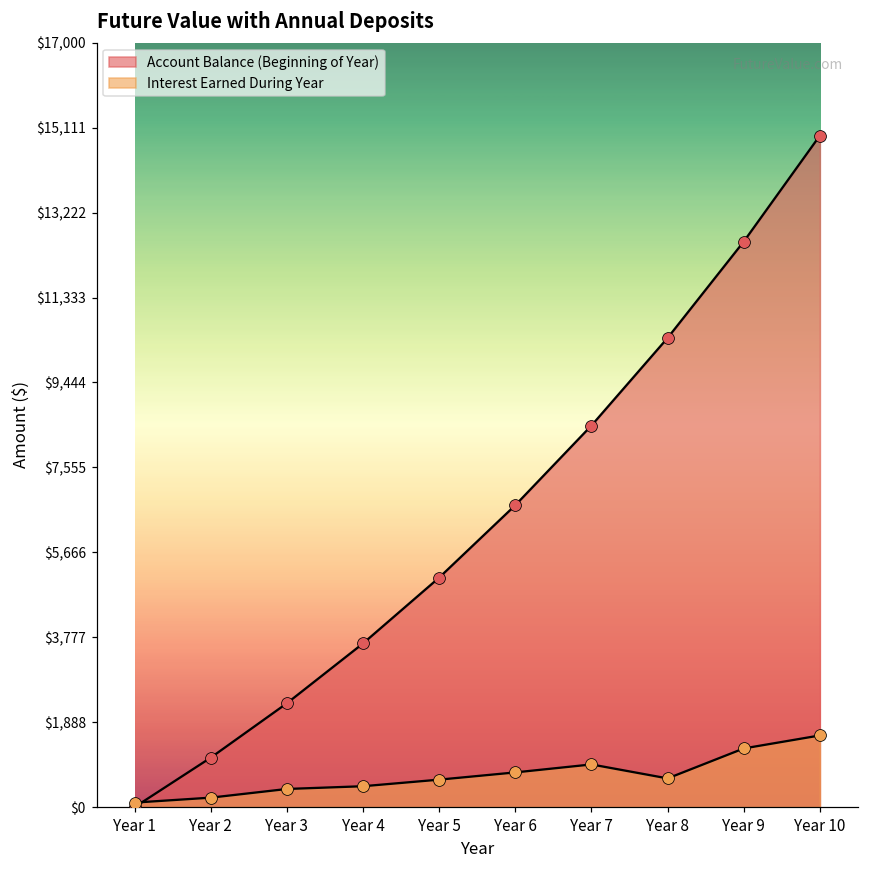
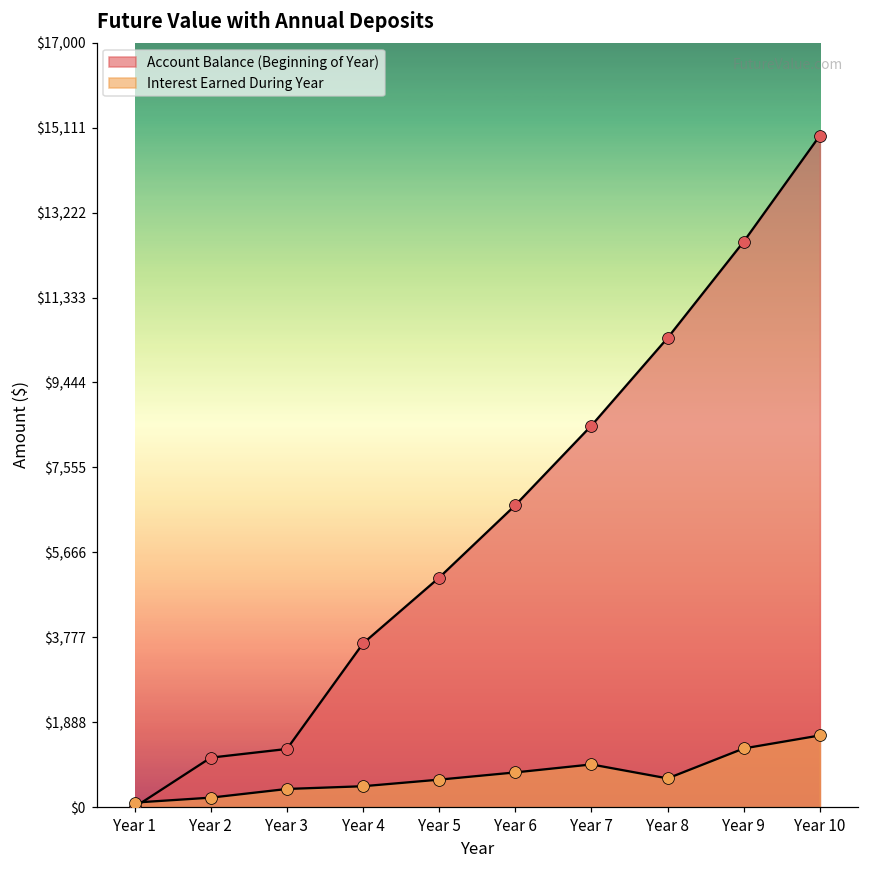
Account Balance (Beginning of Year), Year 3: $2,300 -> $1,300
